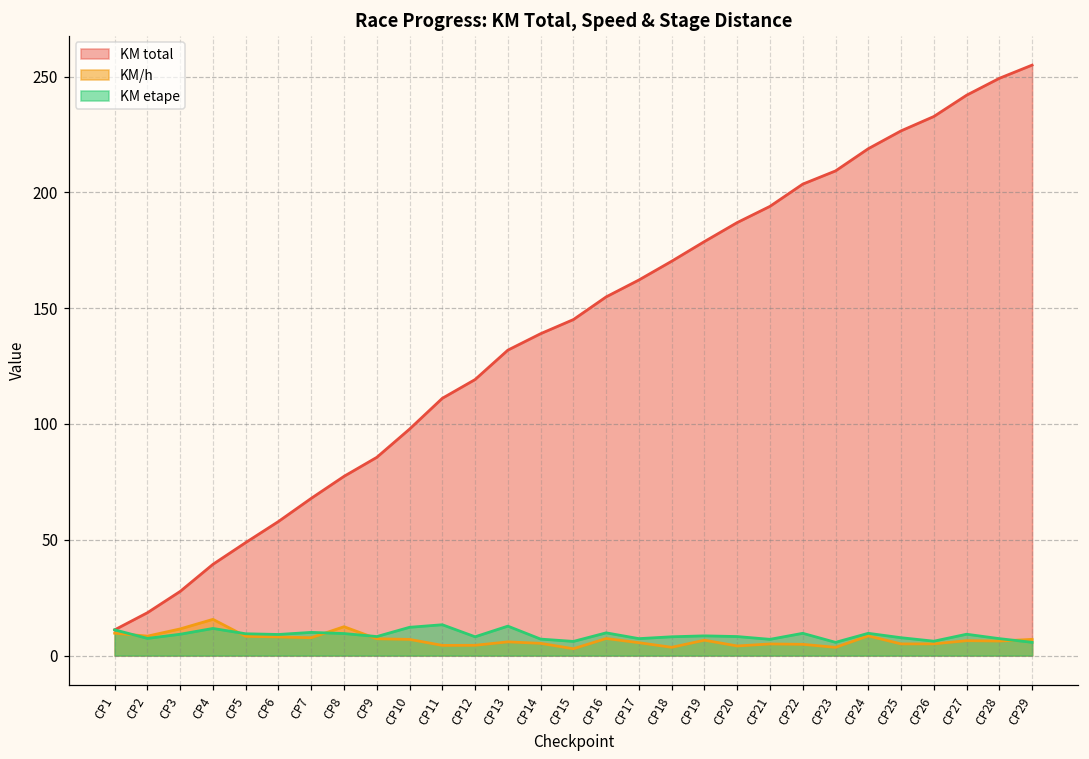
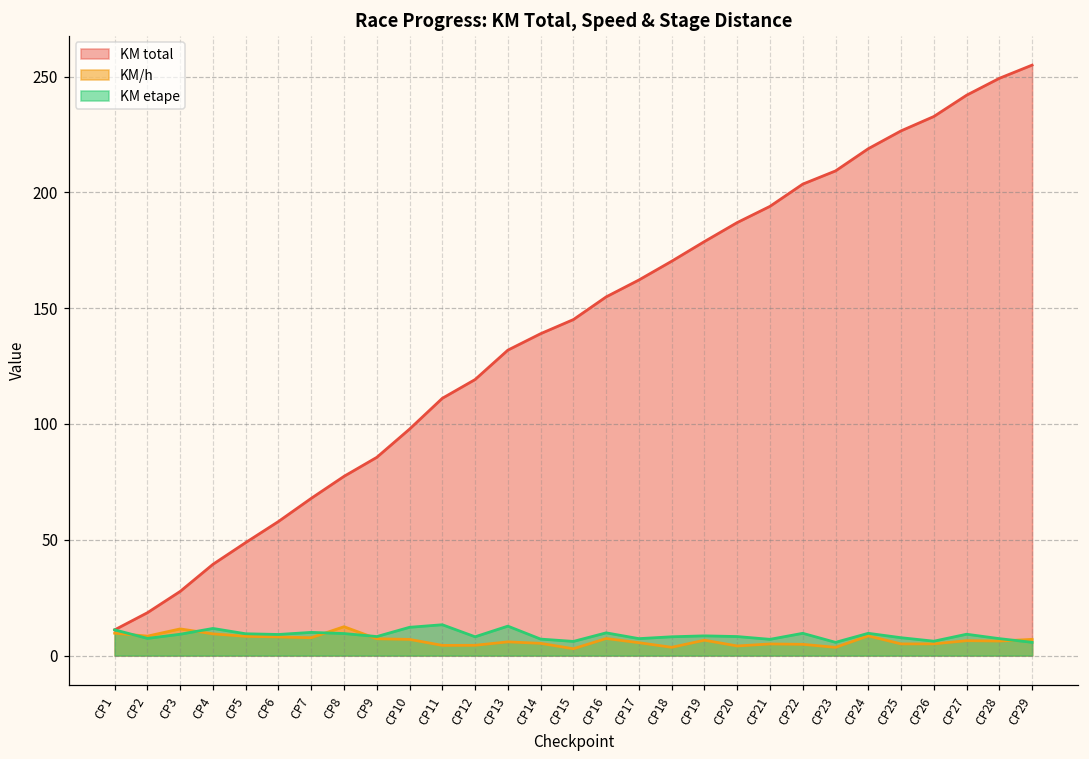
KM/h, CP4: 16 -> 9
